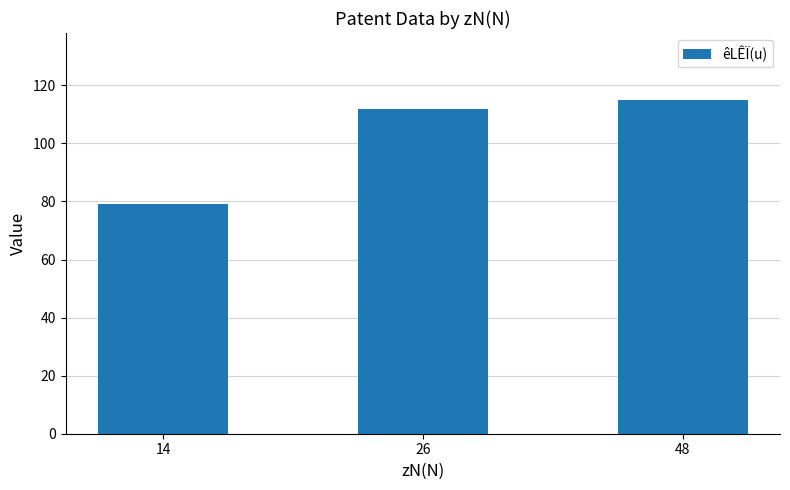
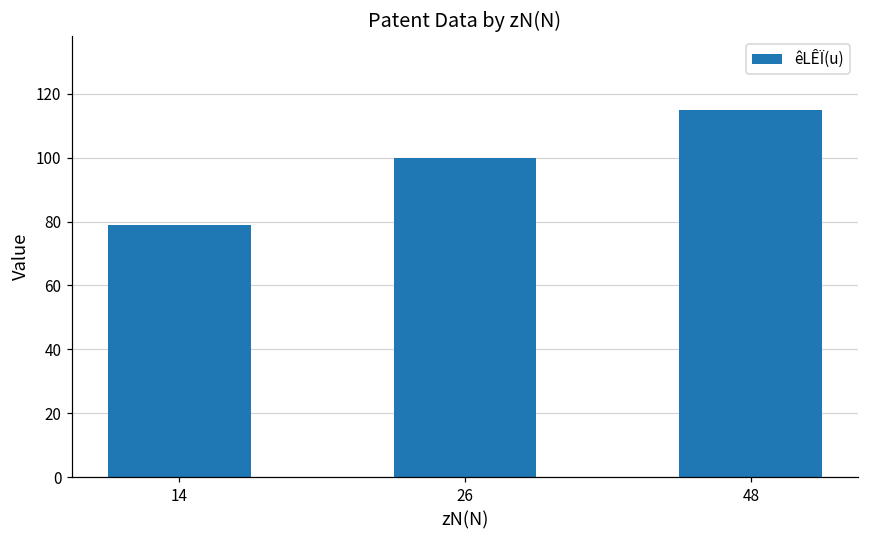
26: 112 -> 100
